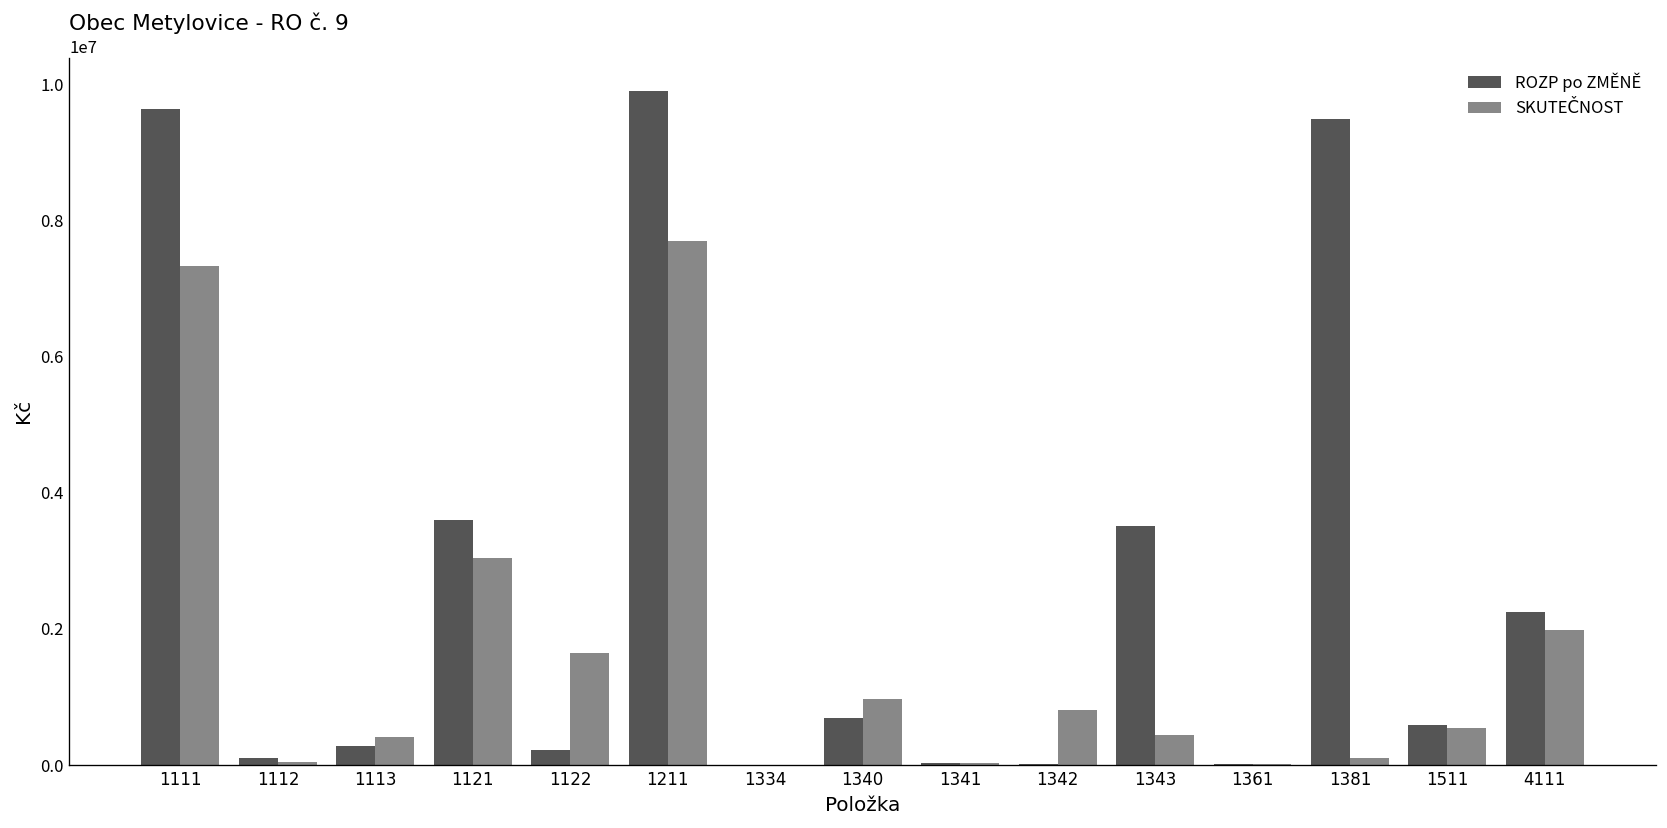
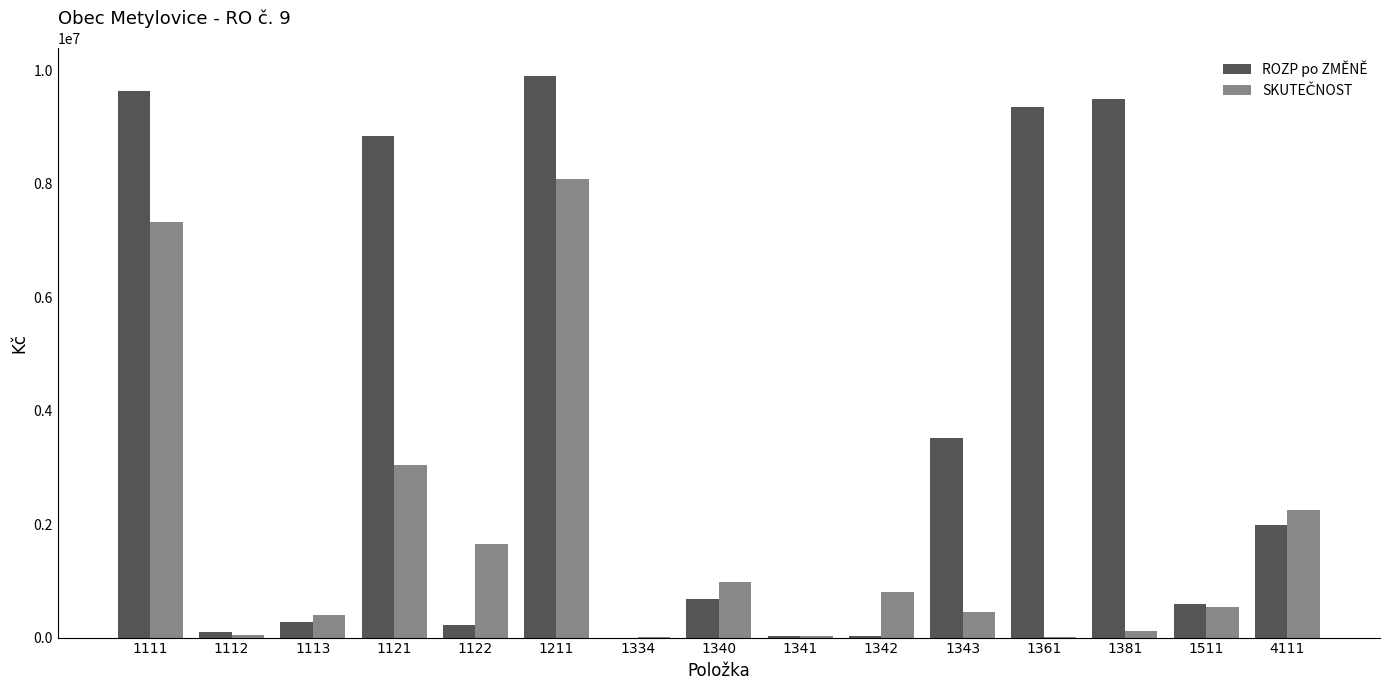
ROZP po ZMĚNĚ, 1121: 3600000 -> 8800000
SKUTEČNOST, 1211: 7700000 -> 8100000
ROZP po ZMĚNĚ, 1361: 0 -> 9400000
ROZP po ZMĚNĚ, 4111: 2300000 -> 2000000
SKUTEČNOST, 4111: 2000000 -> 2300000
